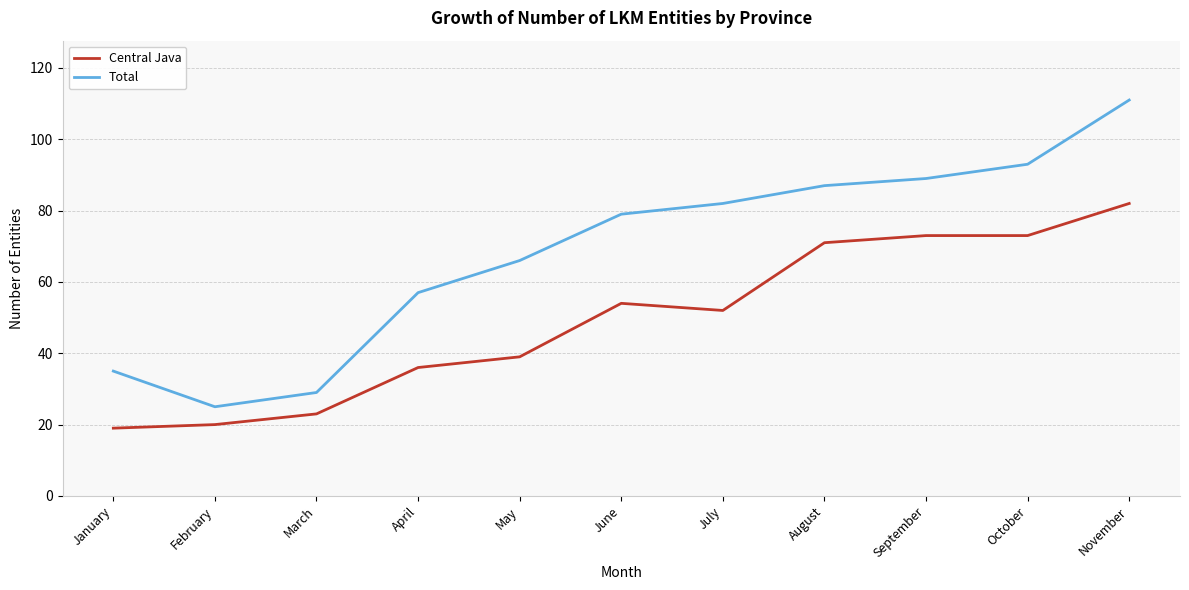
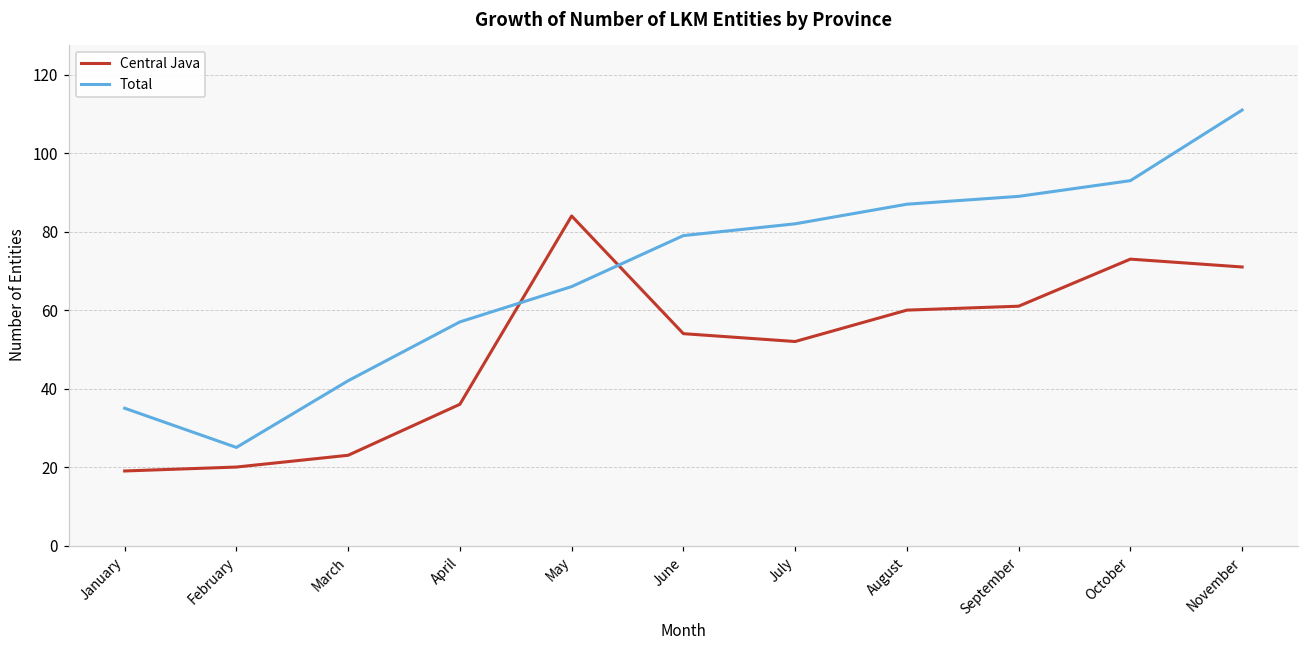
Total, March: 29 -> 42
Central Java, May: 39 -> 84
Central Java, August: 71 -> 60
Central Java, September: 73 -> 61
Central Java, November: 82 -> 71
